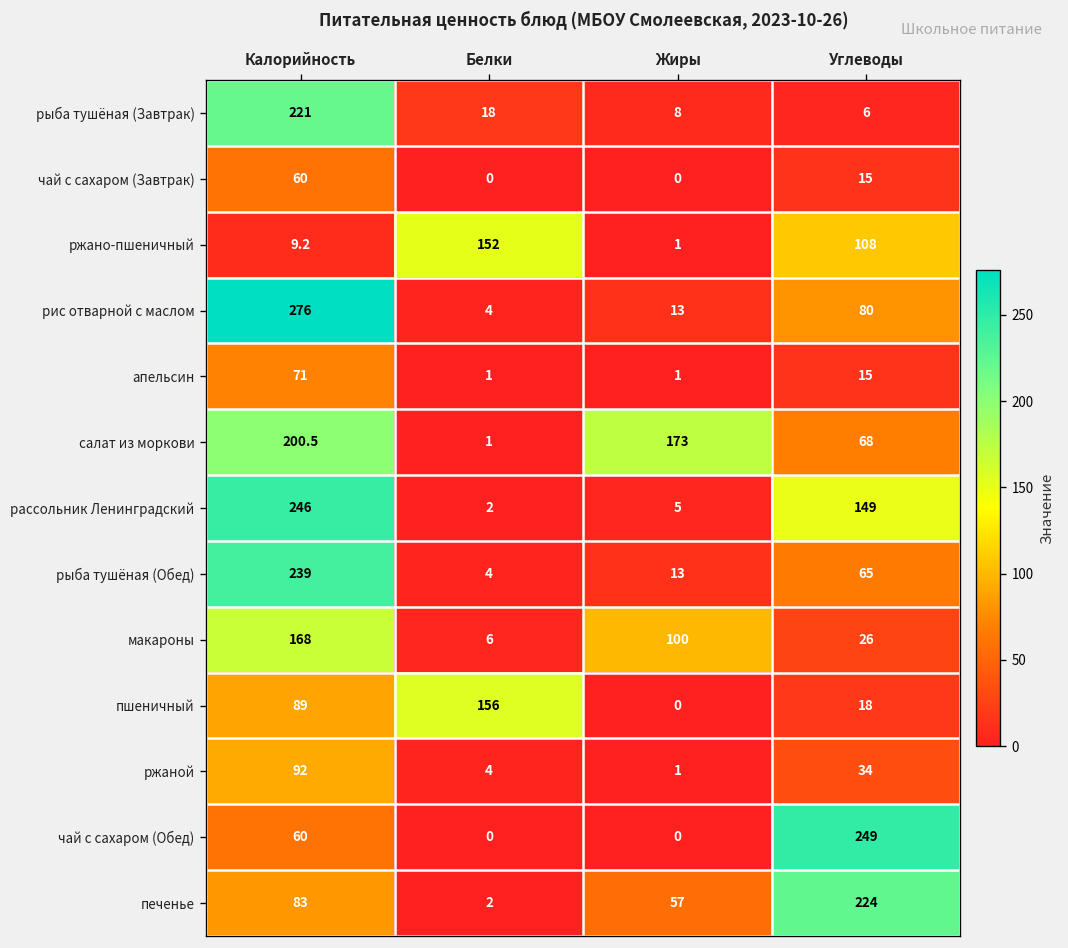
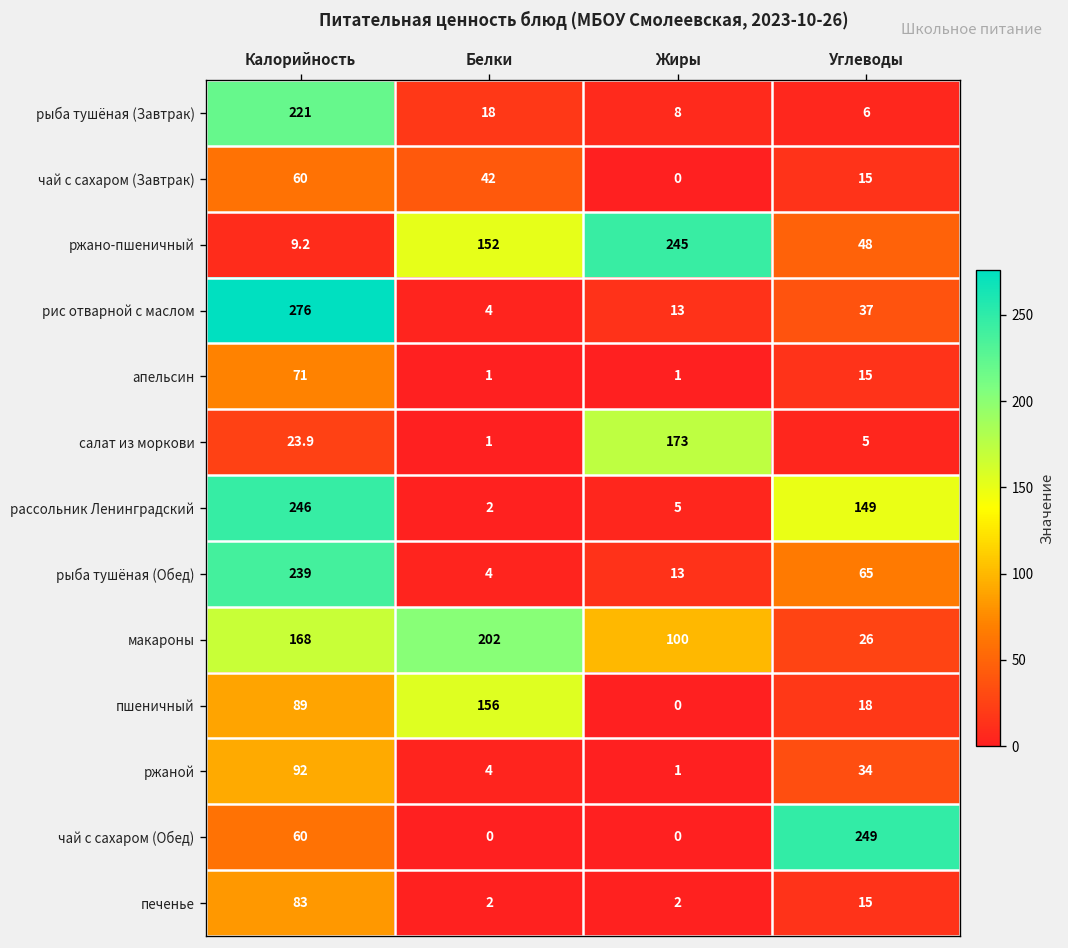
чай с сахаром (Завтрак), Белки: 0 -> 42
ржано-пшеничный, Жиры: 1 -> 245
ржано-пшеничный, Углеводы: 108 -> 48
рис отварной с маслом, Углеводы: 80 -> 37
салат из моркови, Калорийность: 200.5 -> 23.9
салат из моркови, Углеводы: 68 -> 5
макароны, Белки: 6 -> 202
печенье, Жиры: 57 -> 2
печенье, Углеводы: 224 -> 15
